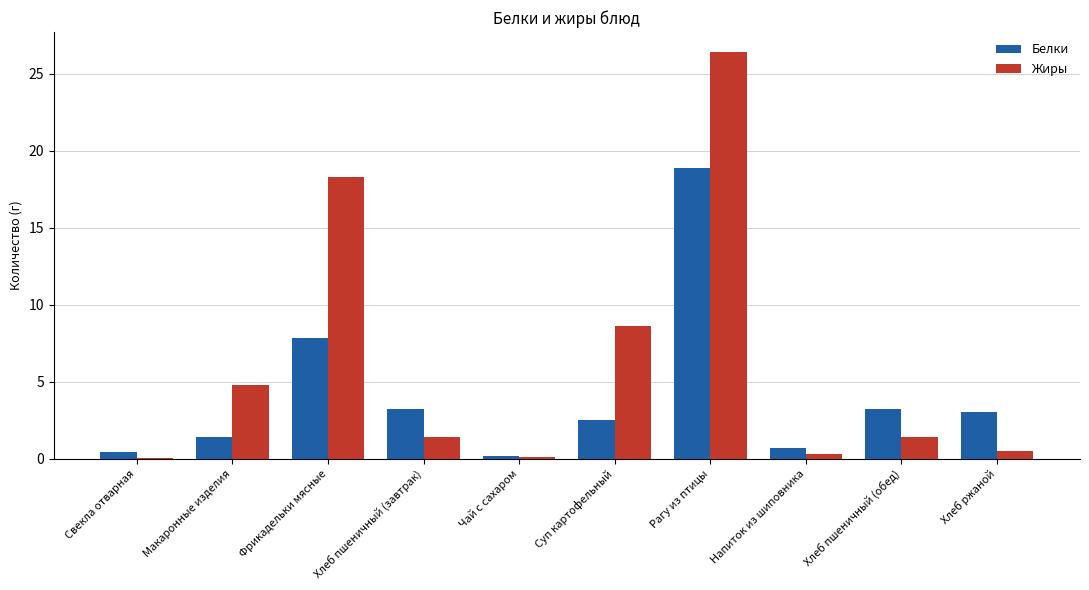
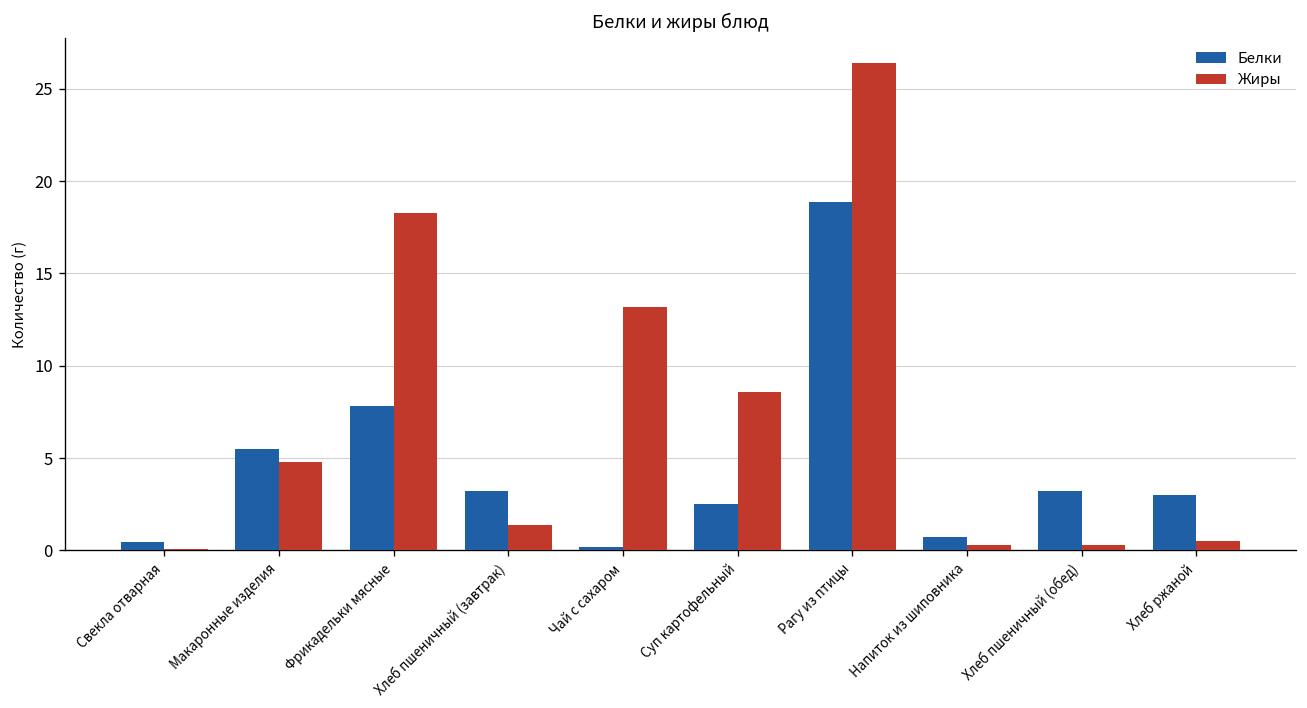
Белки, Макаронные изделия: 1.4 -> 5.5
Жиры, Чай с сахаром: 0.1 -> 13.2
Жиры, Хлеб пшеничный (обед): 1.4 -> 0.3
